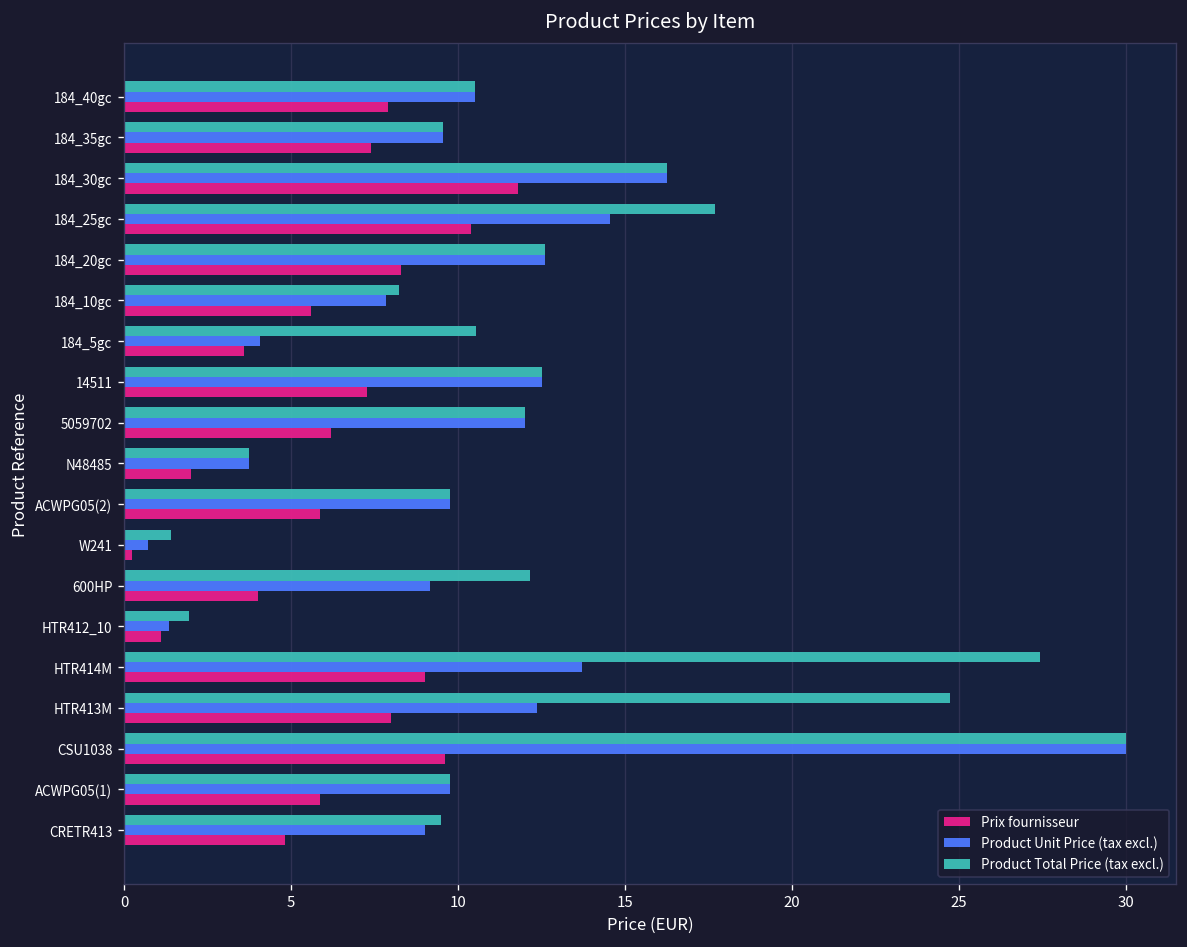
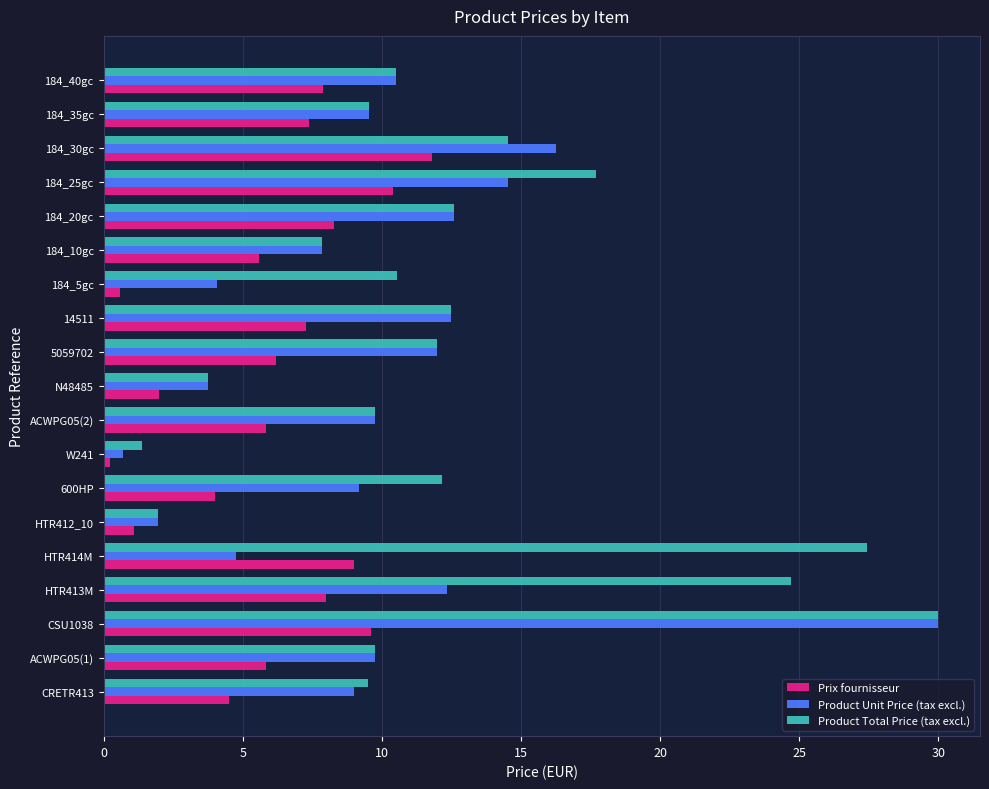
Product Total Price (tax excl.), 184_30gc: 16.3 -> 14.5
Product Total Price (tax excl.), 184_10gc: 8.2 -> 7.9
Prix fournisseur, 184_5gc: 3.6 -> 0.6
Product Unit Price (tax excl.), HTR412_10: 1.3 -> 2.0
Product Unit Price (tax excl.), HTR414M: 13.7 -> 4.8
Prix fournisseur, CRETR413: 4.8 -> 4.5
